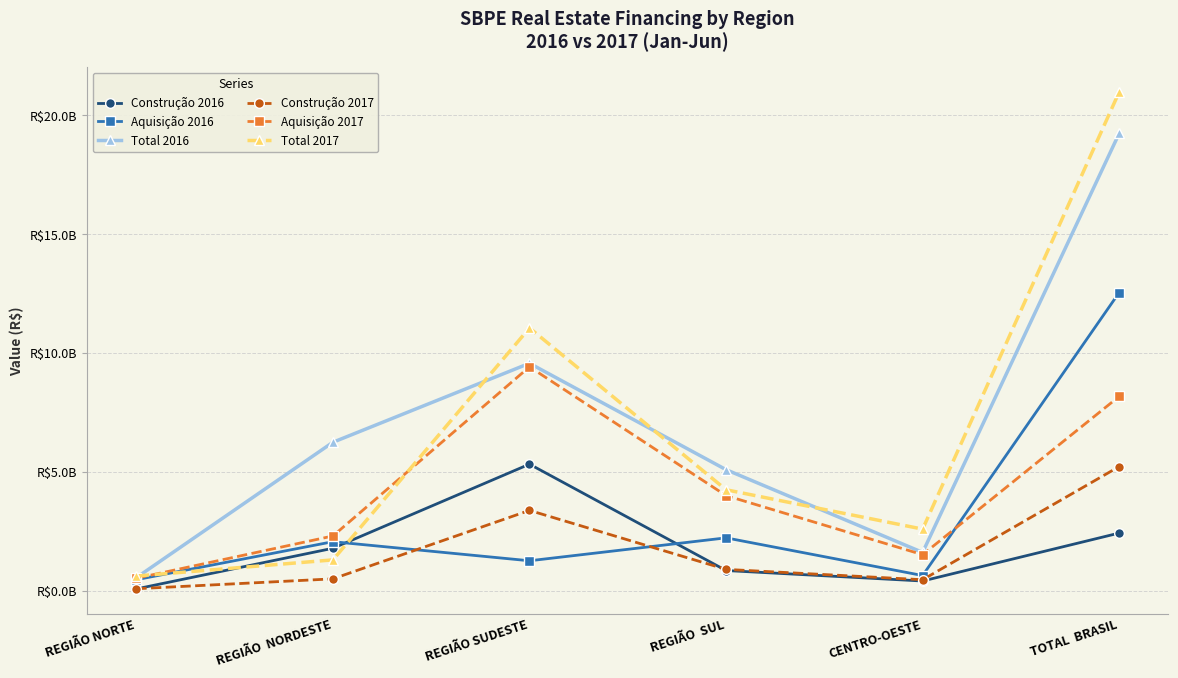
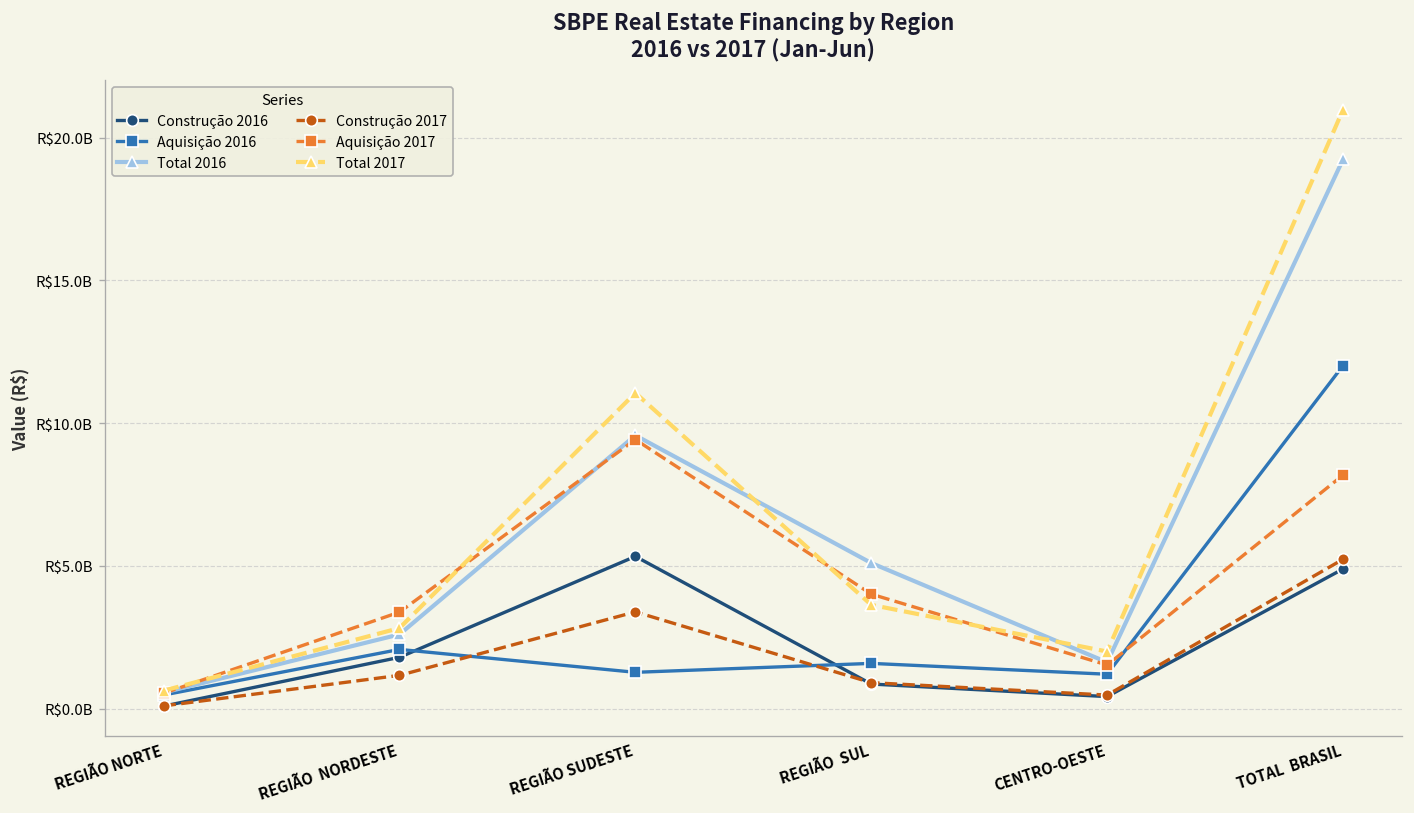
Total 2016, REGIÃO NORDESTE: R$6300000000 -> R$2600000000
Construção 2017, REGIÃO NORDESTE: R$500000000 -> R$1200000000
Aquisição 2017, REGIÃO NORDESTE: R$2300000000 -> R$3400000000
Total 2017, REGIÃO NORDESTE: R$1300000000 -> R$2800000000
Aquisição 2016, REGIÃO SUL: R$2200000000 -> R$1600000000
Total 2017, REGIÃO SUL: R$4300000000 -> R$3600000000
Aquisição 2016, CENTRO-OESTE: R$600000000 -> R$1200000000
Total 2017, CENTRO-OESTE: R$2600000000 -> R$2000000000
Construção 2016, TOTAL BRASIL: R$2400000000 -> R$4900000000
Aquisição 2016, TOTAL BRASIL: R$12500000000 -> R$12000000000
